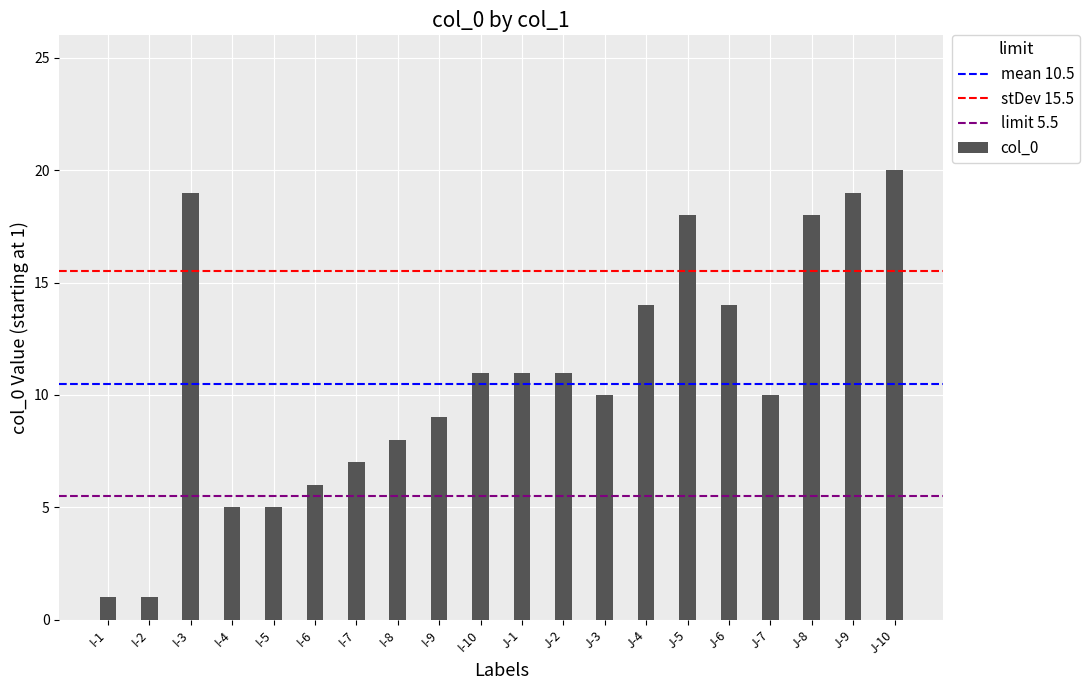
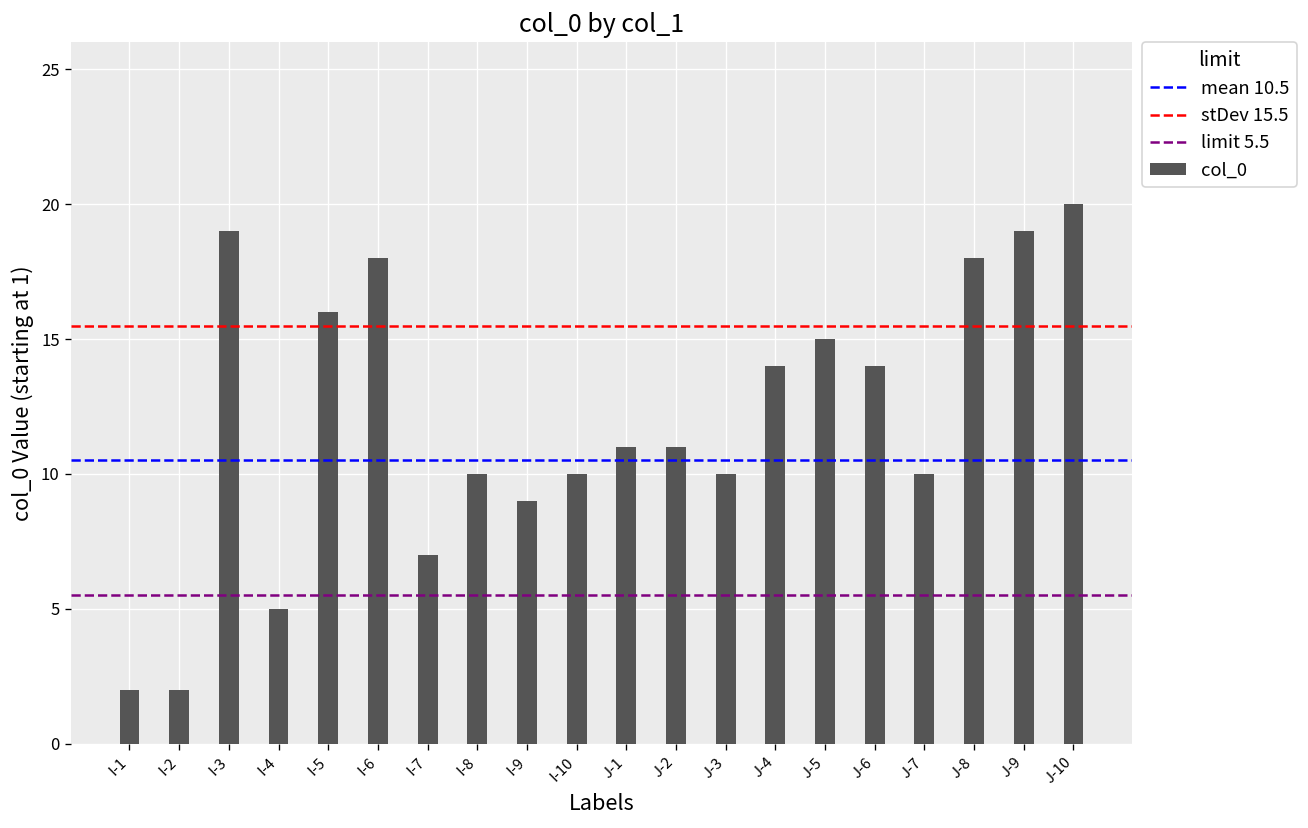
I-1: 1 -> 2
I-2: 1 -> 2
I-5: 5 -> 16
I-6: 6 -> 18
I-8: 8 -> 10
I-10: 11 -> 10
J-5: 18 -> 15
